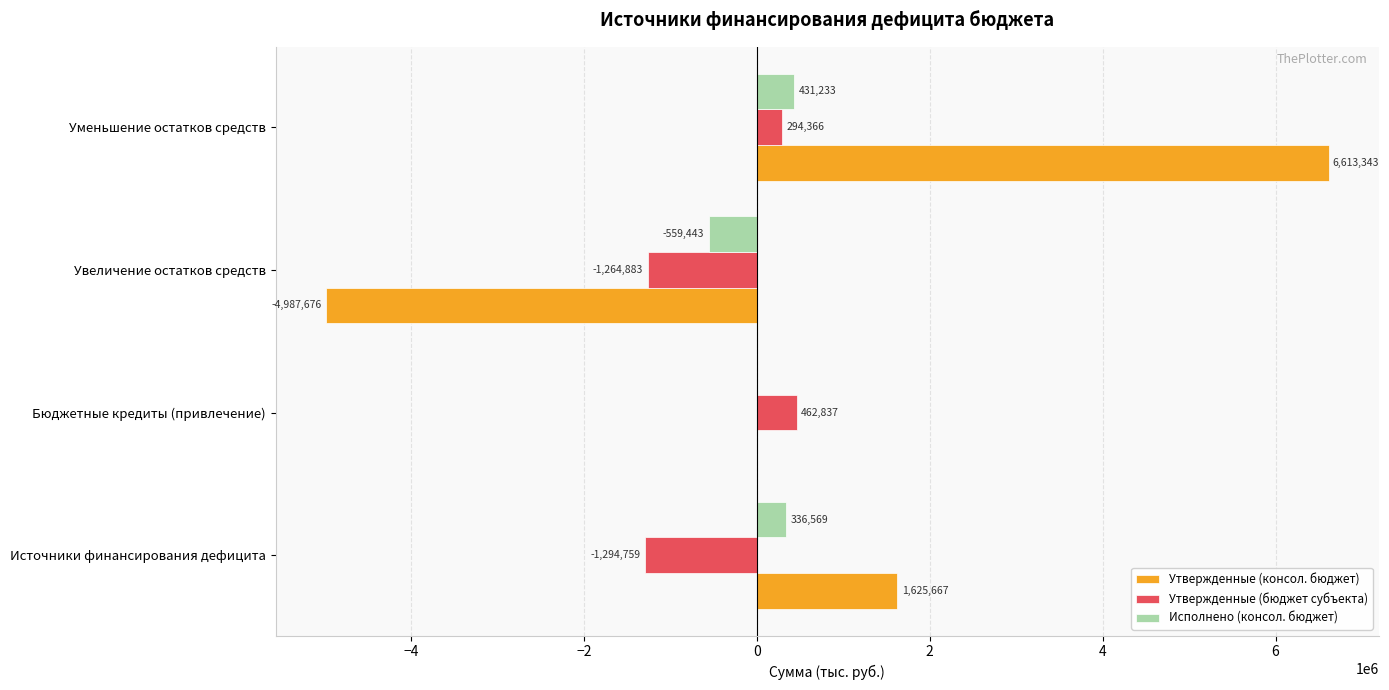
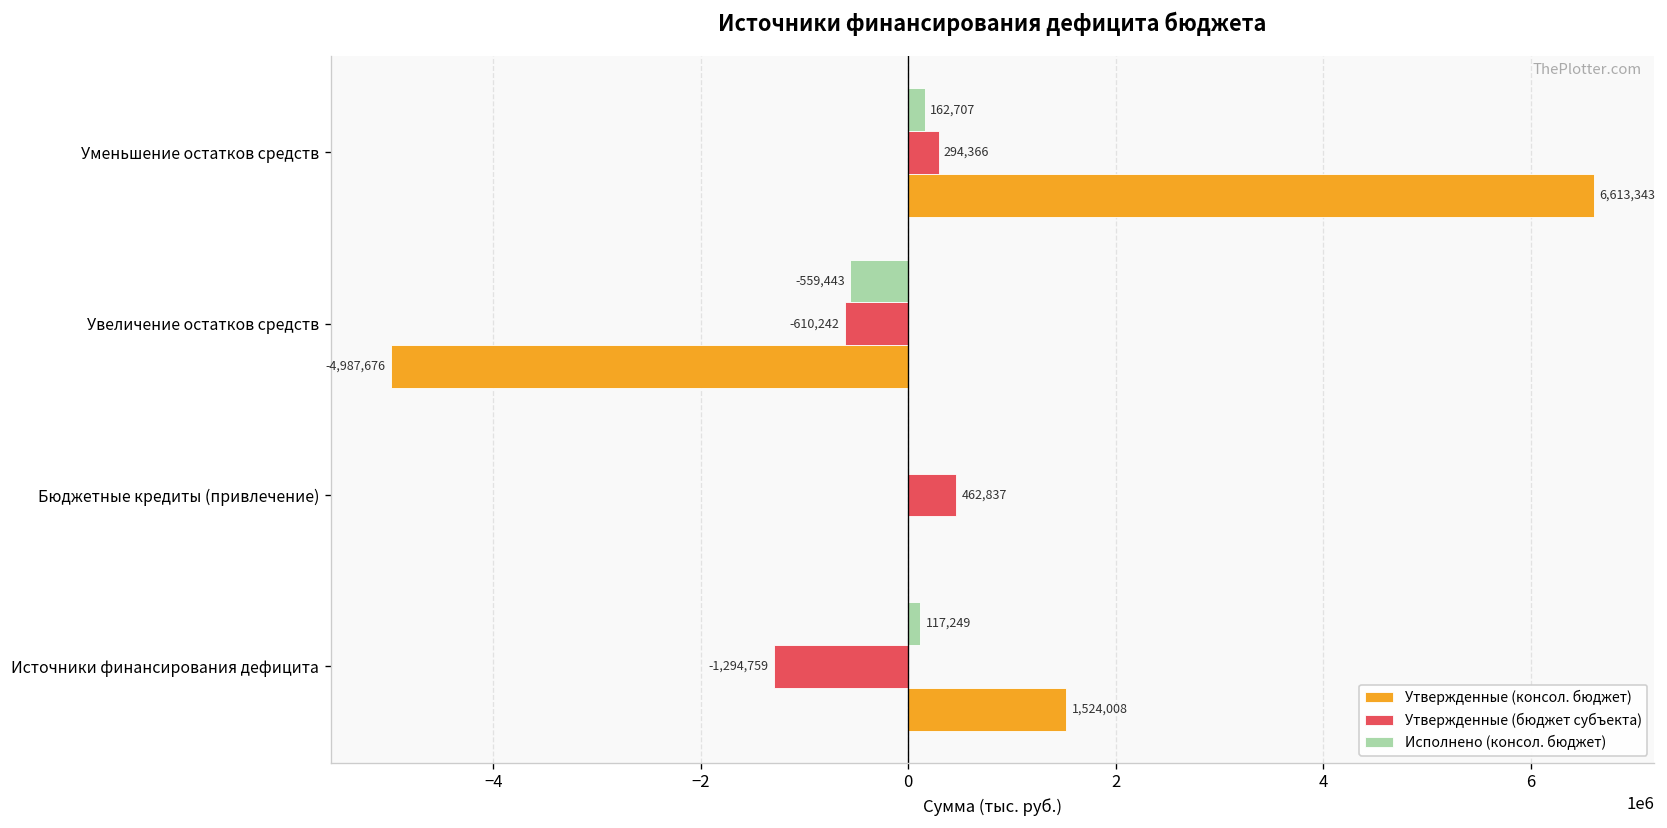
Исполнено (консол. бюджет), Уменьшение остатков средств: 431,233 -> 162,707
Утвержденные (бюджет субъекта), Увеличение остатков средств: -1,264,883 -> -610,242
Исполнено (консол. бюджет), Источники финансирования дефицита: 336,569 -> 117,249
Утвержденные (консол. бюджет), Источники финансирования дефицита: 1,625,667 -> 1,524,008
